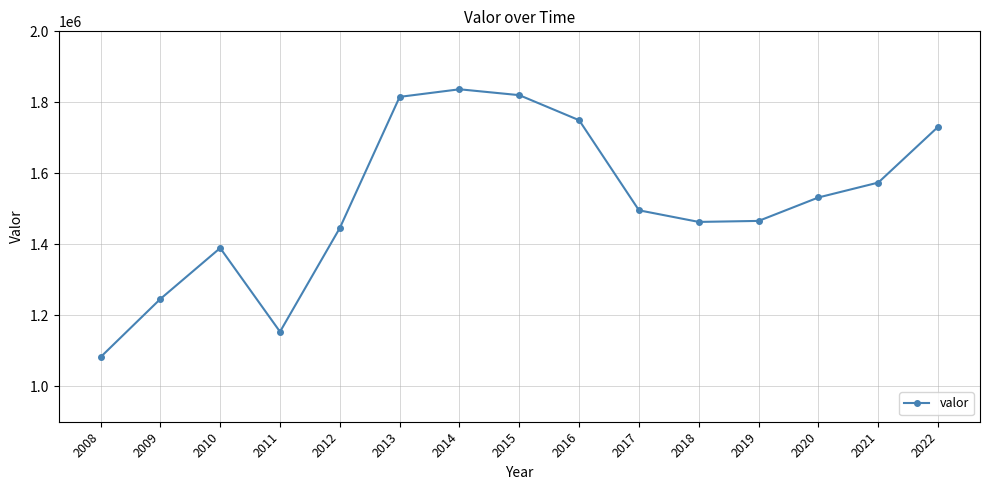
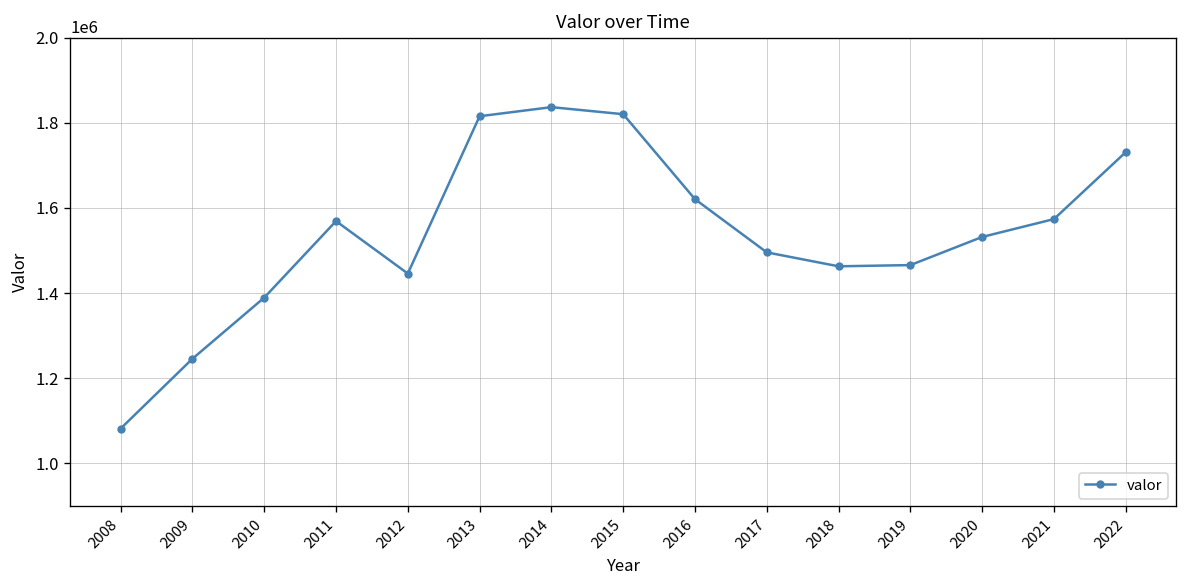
2011: 1150000 -> 1570000
2016: 1750000 -> 1620000
